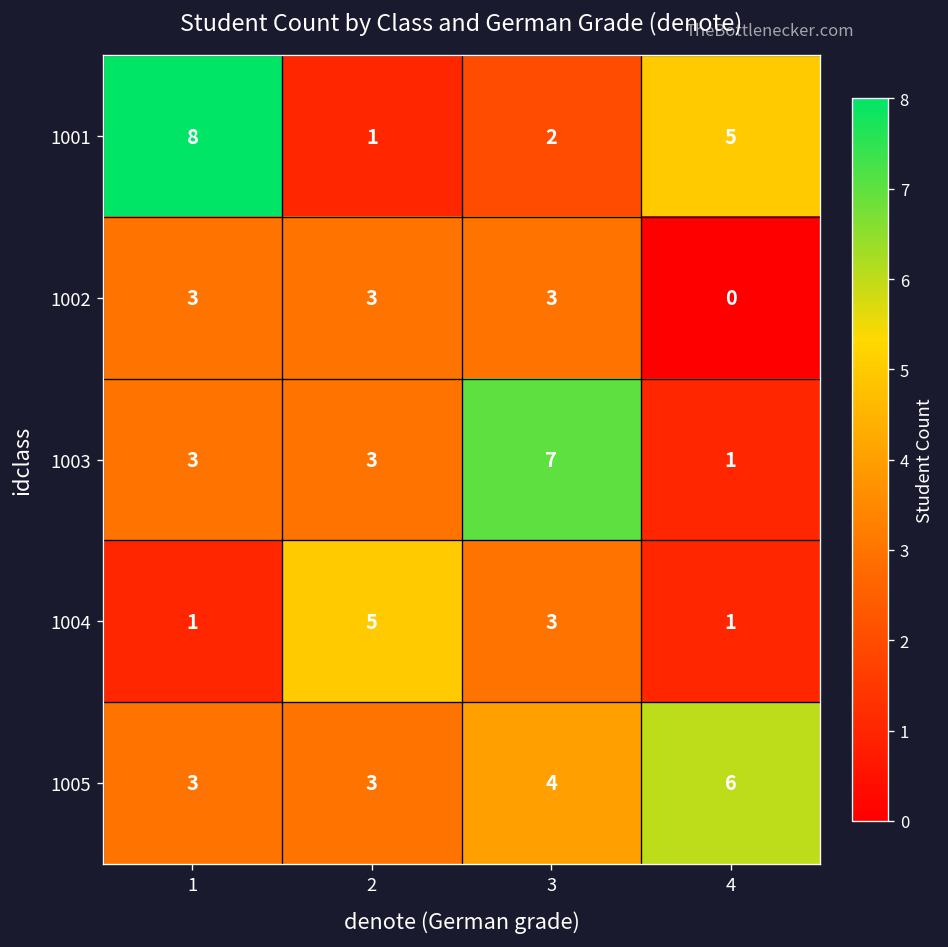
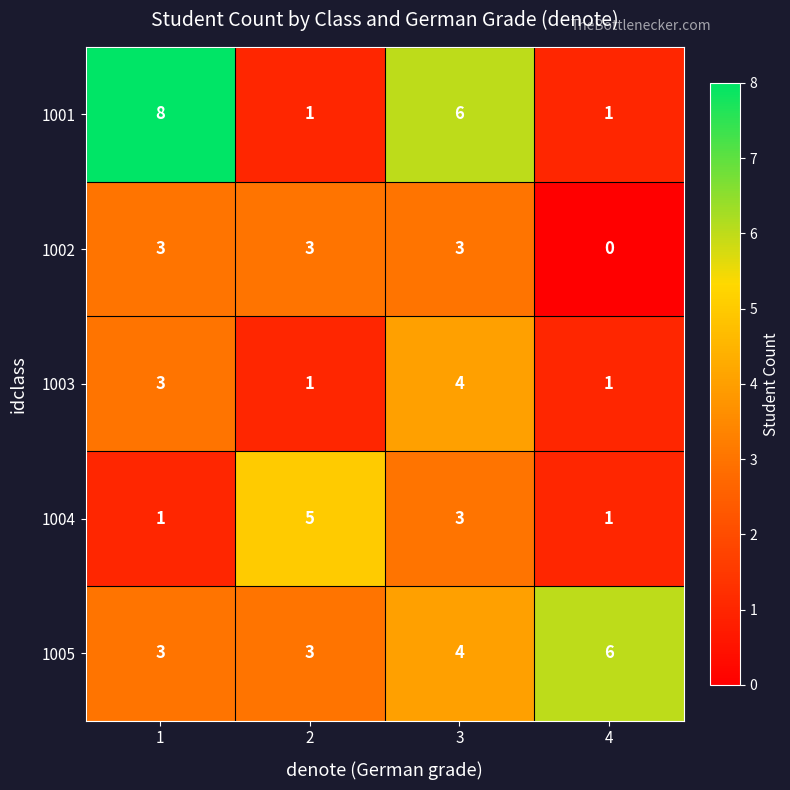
1001, 3: 2 -> 6
1001, 4: 5 -> 1
1003, 2: 3 -> 1
1003, 3: 7 -> 4
